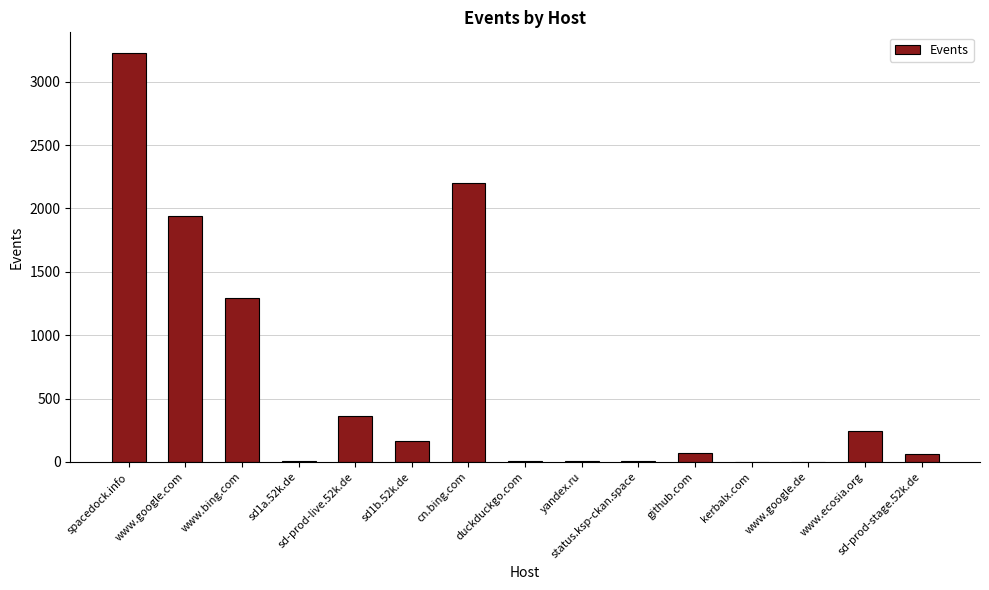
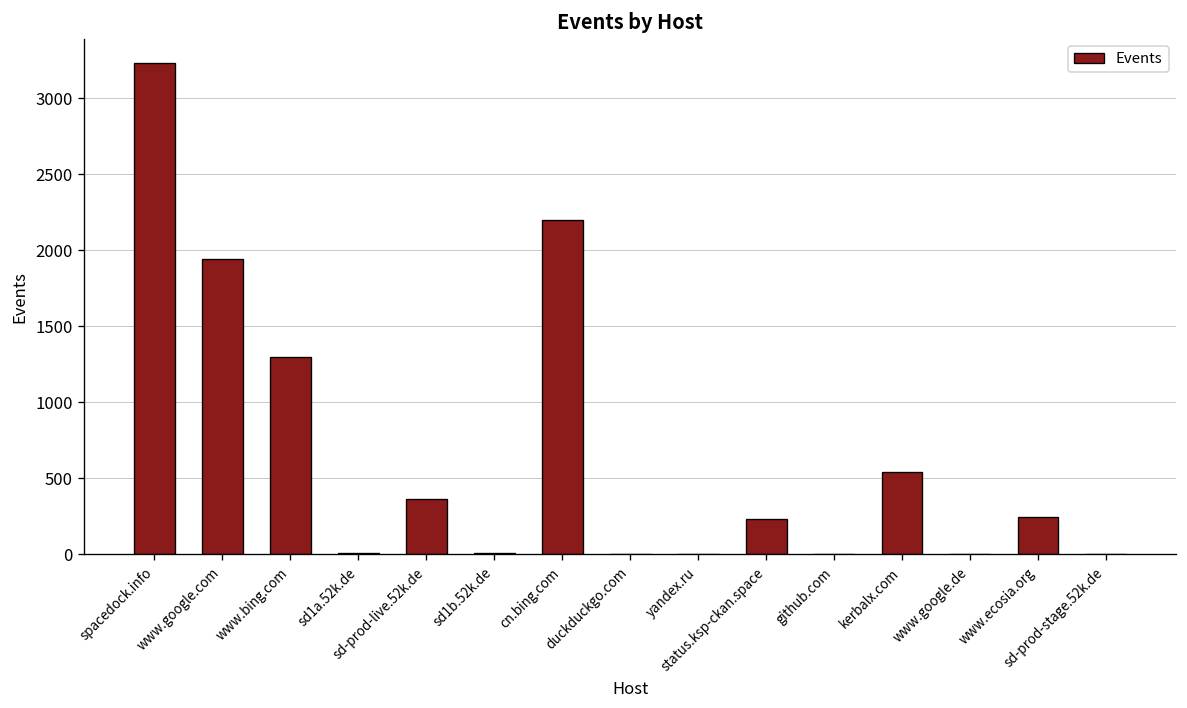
sd1b.52k.de: 160 -> 10
status.ksp-ckan.space: 0 -> 230
github.com: 70 -> 0
kerbalx.com: 0 -> 540
sd-prod-stage.52k.de: 70 -> 0
